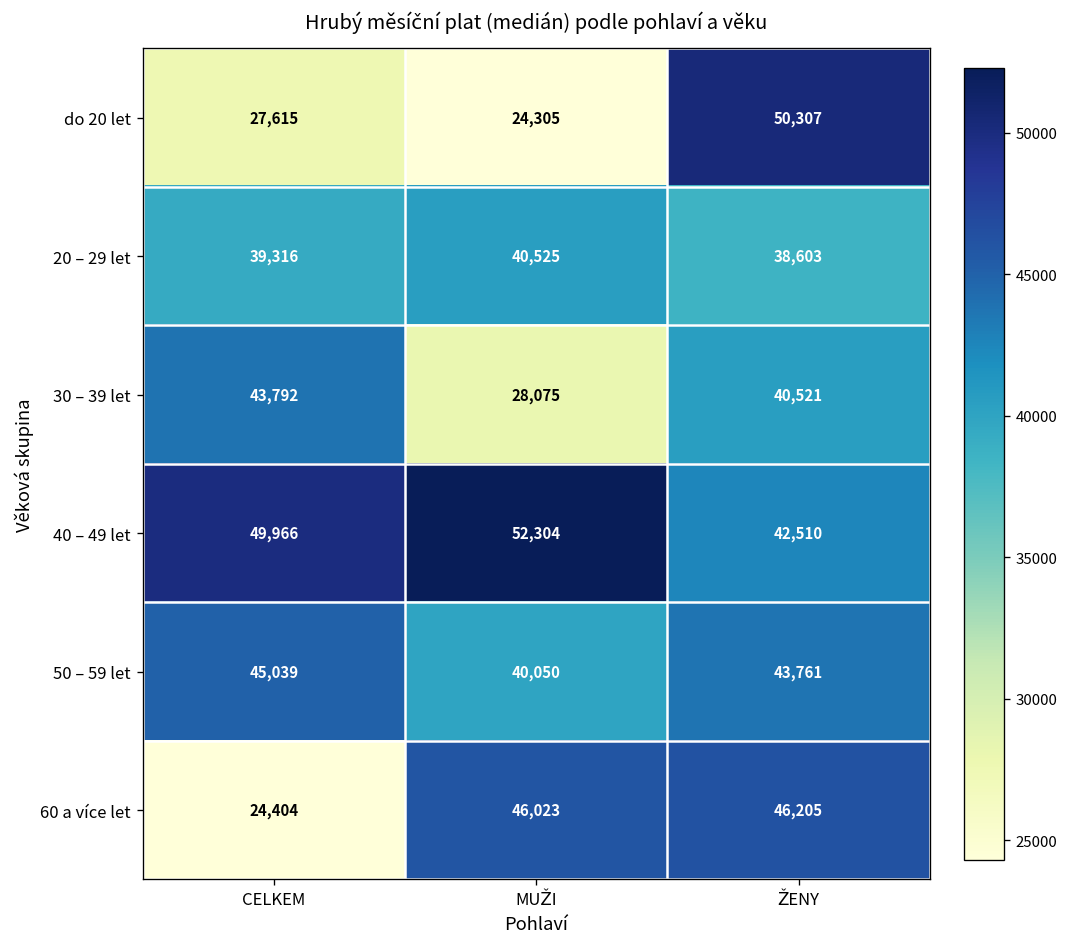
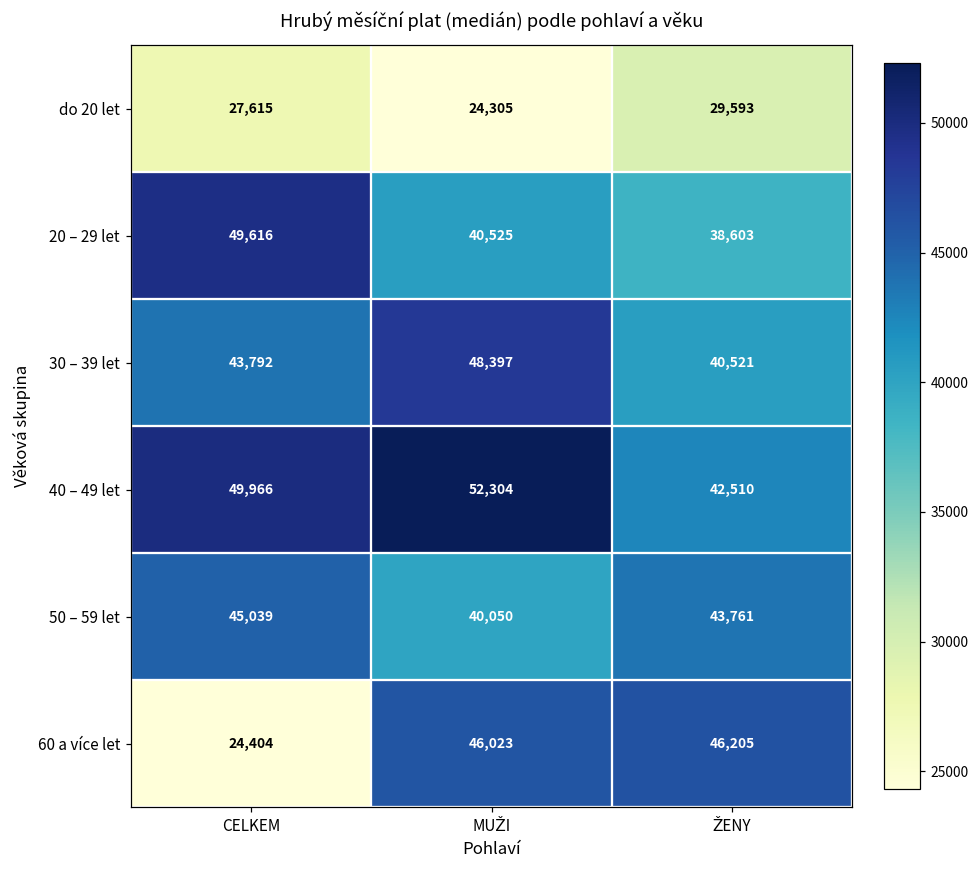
do 20 let, ŽENY: 50,307 -> 29,593
20 – 29 let, CELKEM: 39,316 -> 49,616
30 – 39 let, MUŽI: 28,075 -> 48,397
